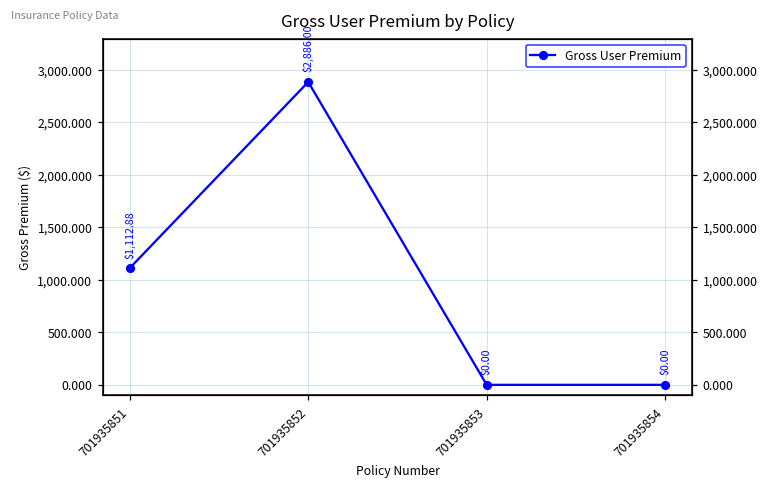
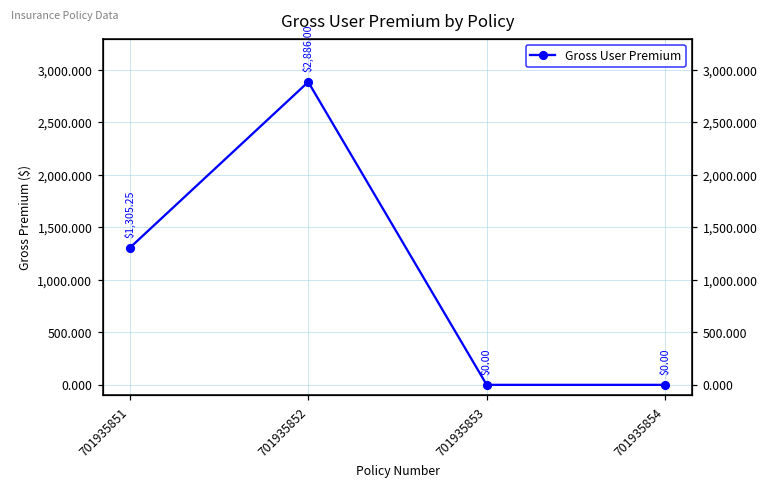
701935851: $1,112.88 -> $1,305.25
